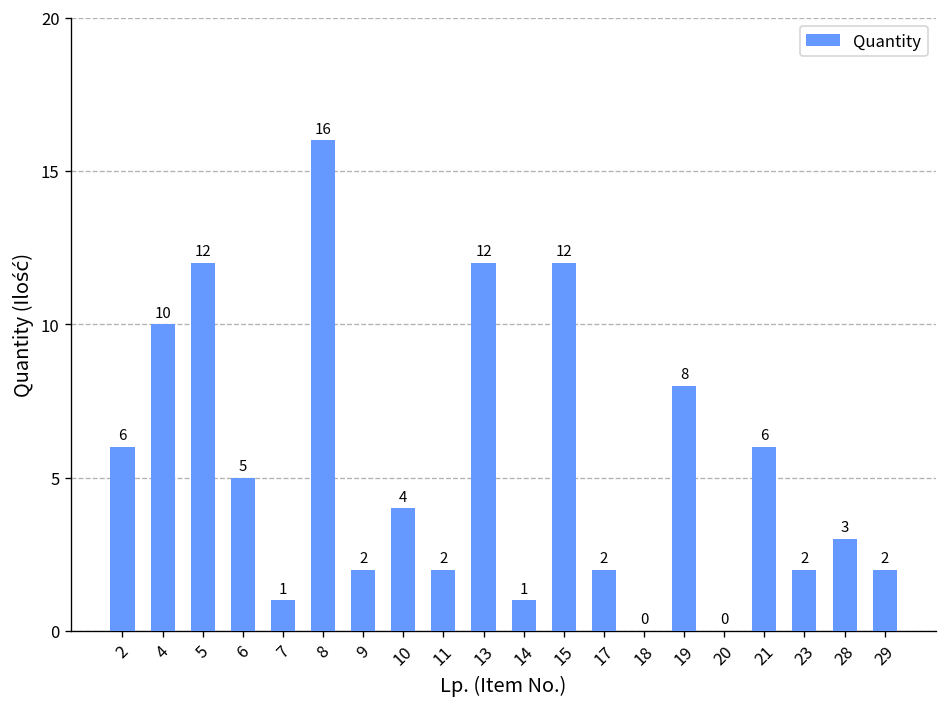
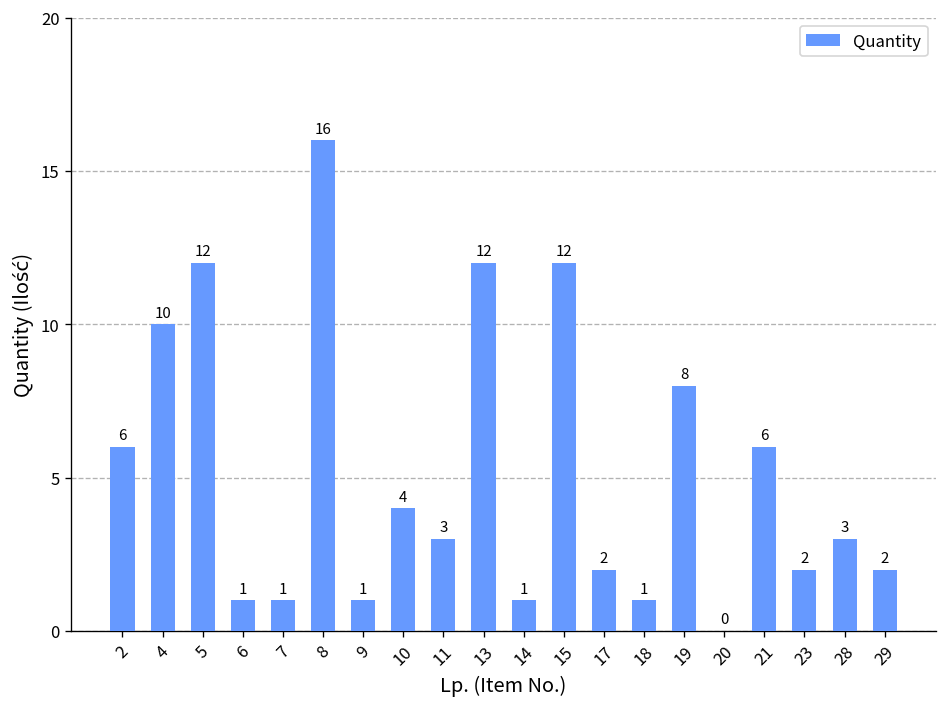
6: 5 -> 1
9: 2 -> 1
11: 2 -> 3
18: 0 -> 1
